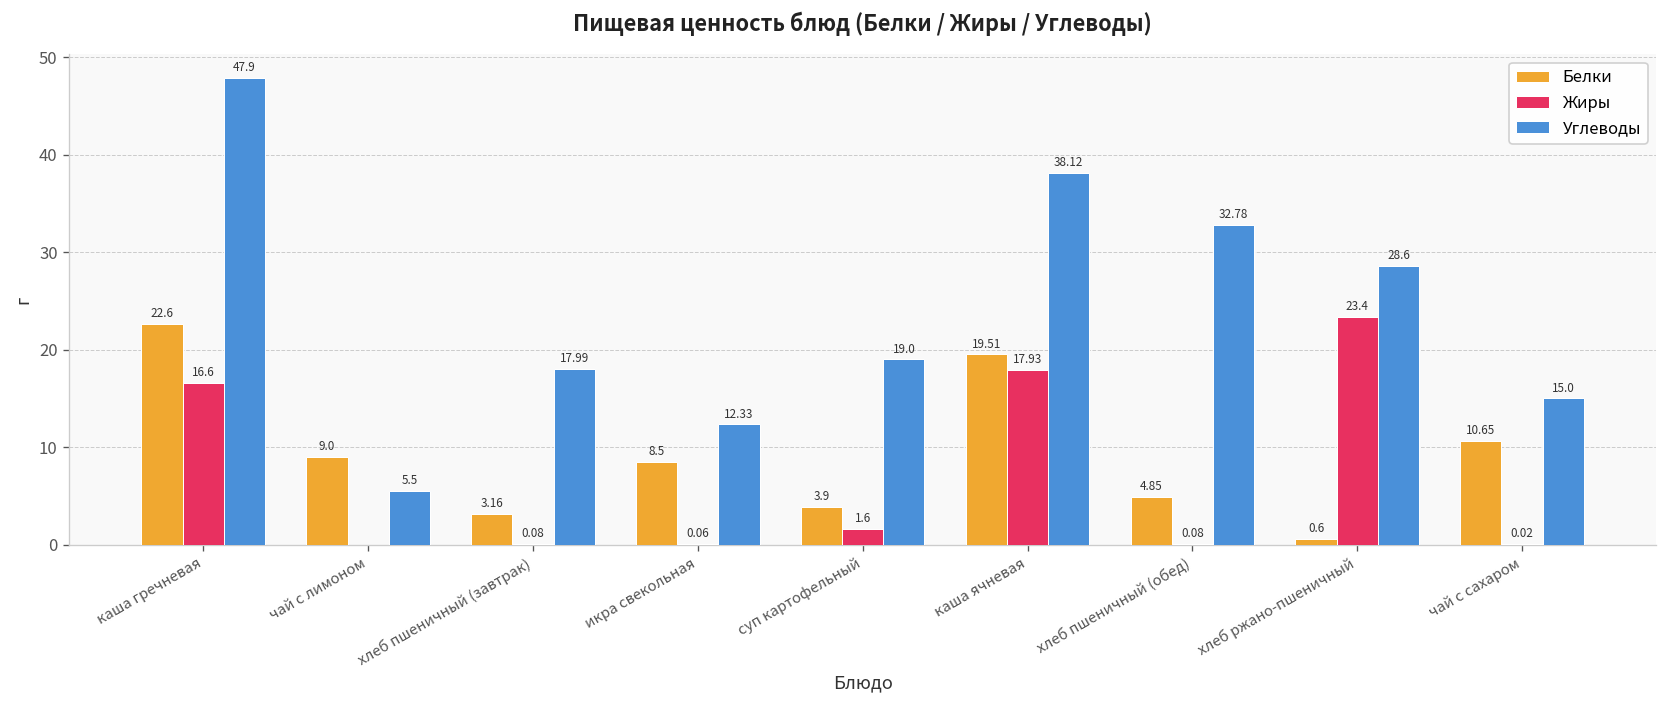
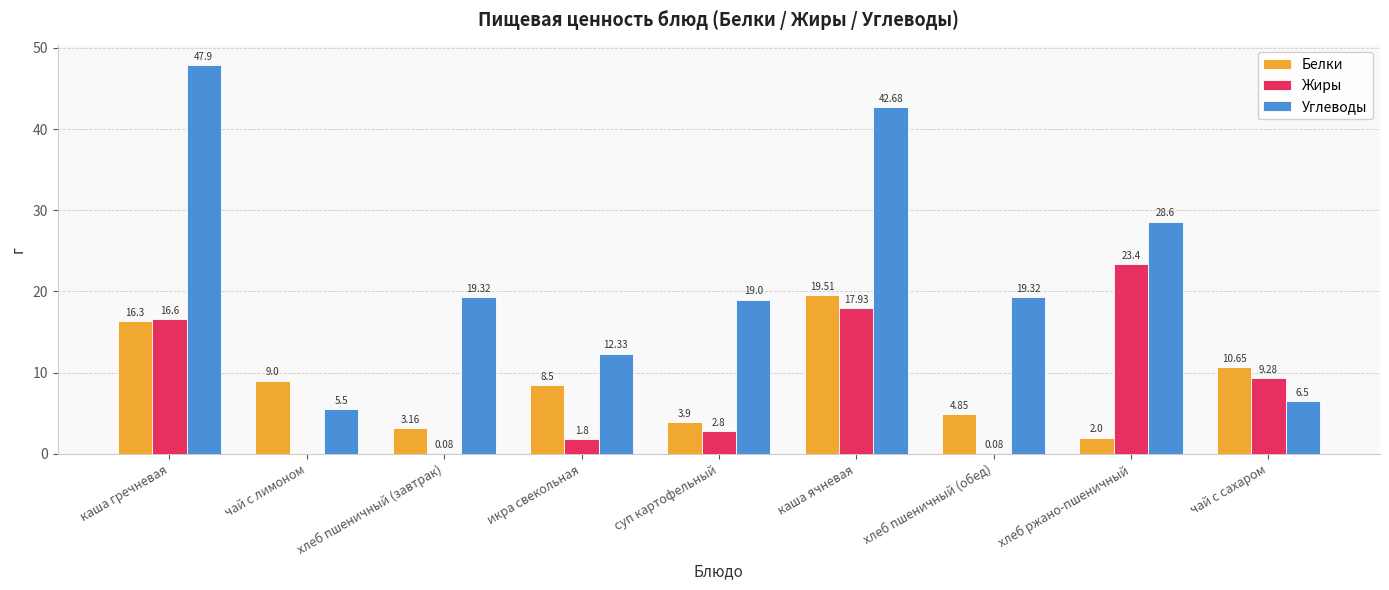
Белки, каша гречневая: 22.6 -> 16.3
Углеводы, хлеб пшеничный (завтрак): 17.99 -> 19.32
Жиры, икра свекольная: 0.06 -> 1.8
Жиры, суп картофельный: 1.6 -> 2.8
Углеводы, каша ячневая: 38.12 -> 42.68
Углеводы, хлеб пшеничный (обед): 32.78 -> 19.32
Белки, хлеб ржано-пшеничный: 0.6 -> 2.0
Жиры, чай с сахаром: 0.02 -> 9.28
Углеводы, чай с сахаром: 15.0 -> 6.5
